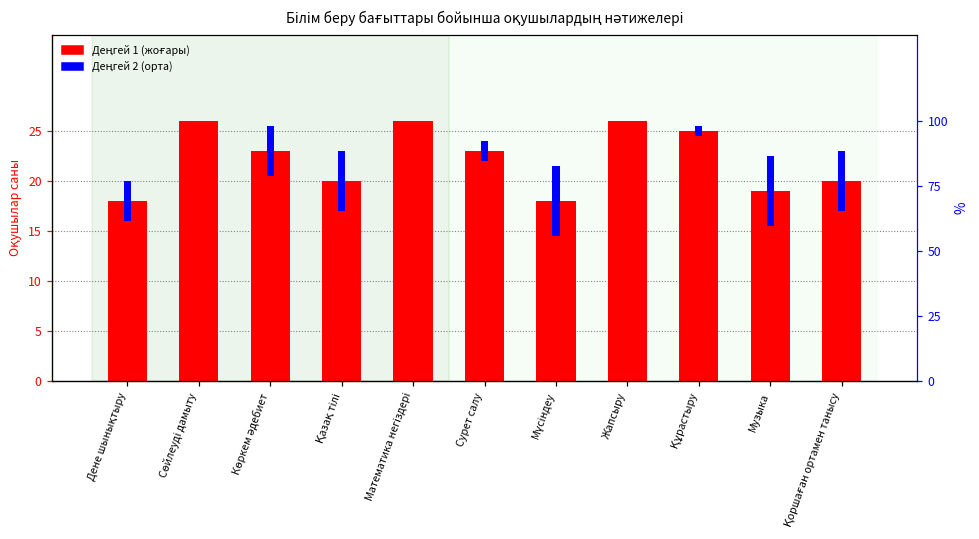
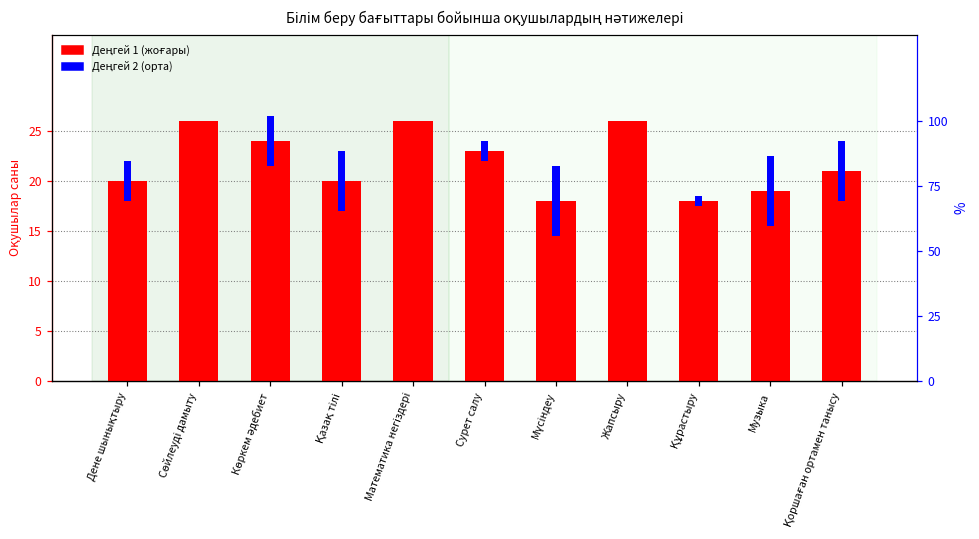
Деңгей 1 (жоғары), Дене шынықтыру: 18 -> 20
Деңгей 1 (жоғары), Көркем әдебиет: 23 -> 24
Деңгей 1 (жоғары), Құрастыру: 25 -> 18
Деңгей 1 (жоғары), Қоршаған ортамен танысу: 20 -> 21
